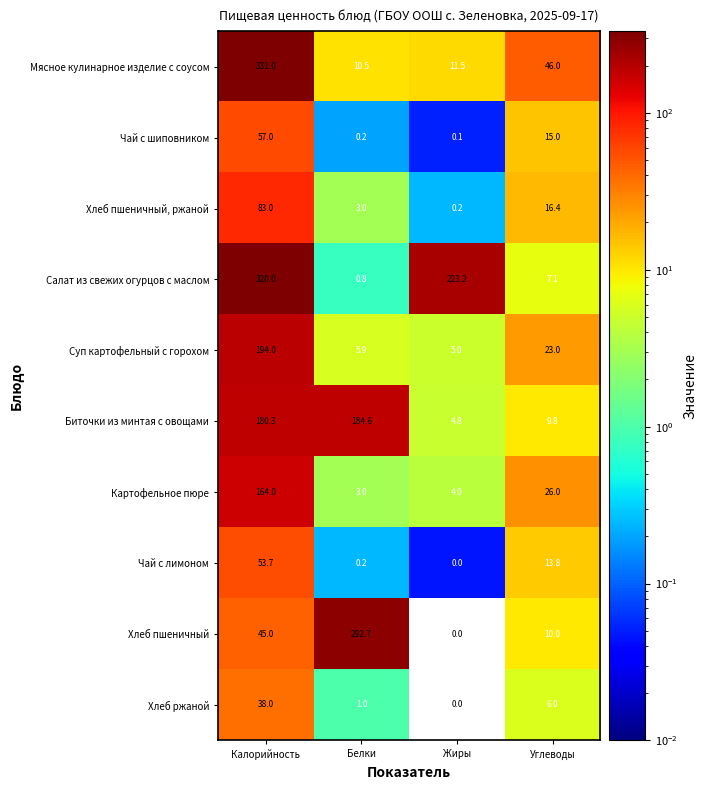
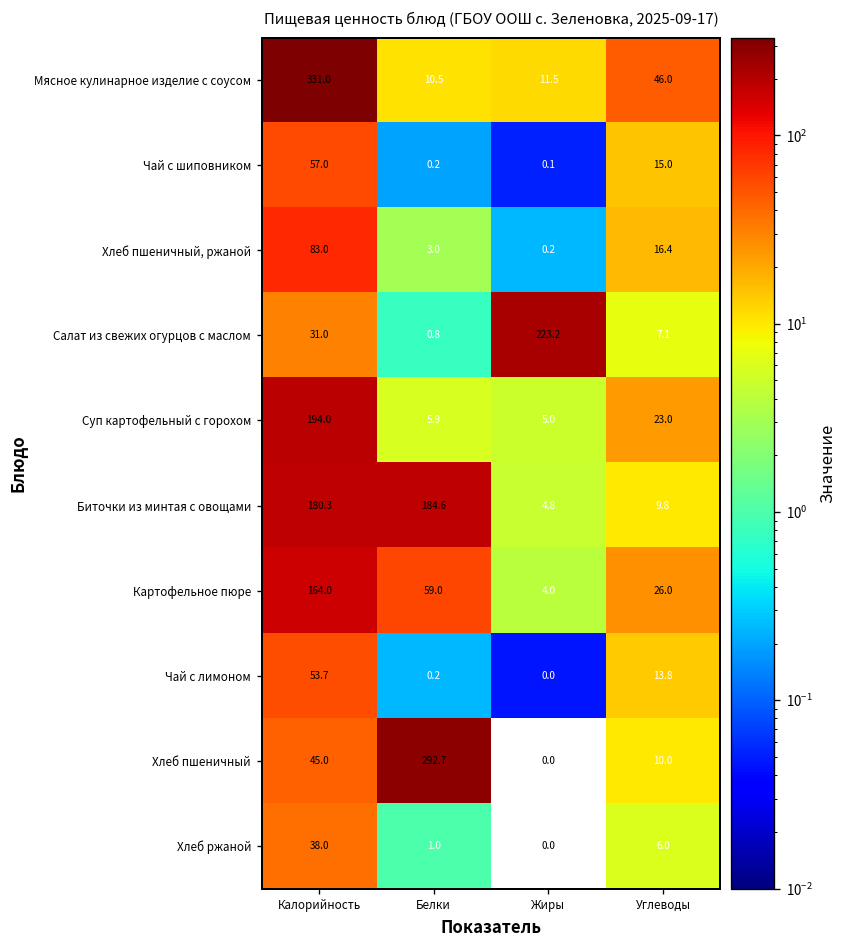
Салат из свежих огурцов с маслом, Калорийность: 320.0 -> 31.0
Картофельное пюре, Белки: 3.0 -> 59.0
